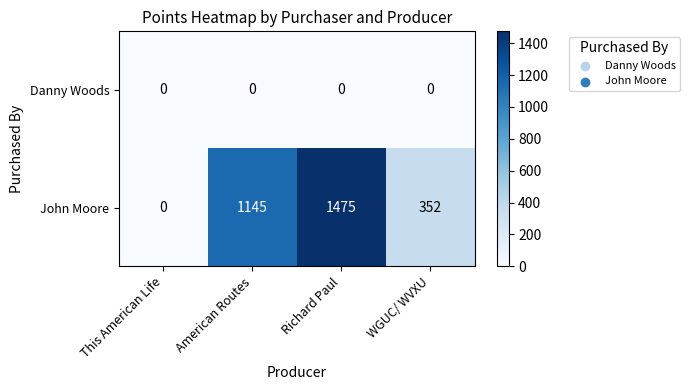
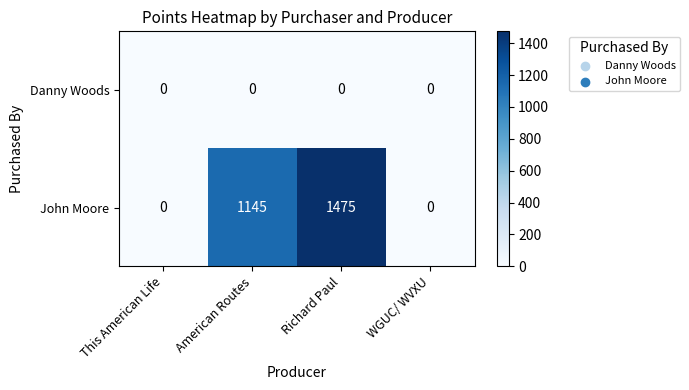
John Moore, WGUC/ WVXU: 352 -> 0
